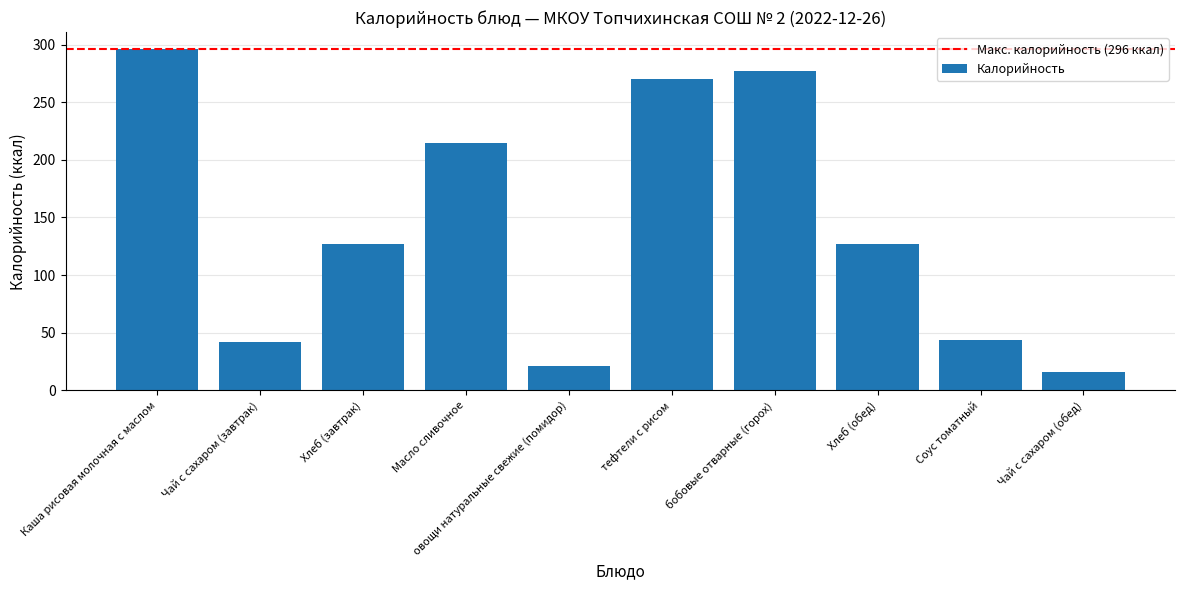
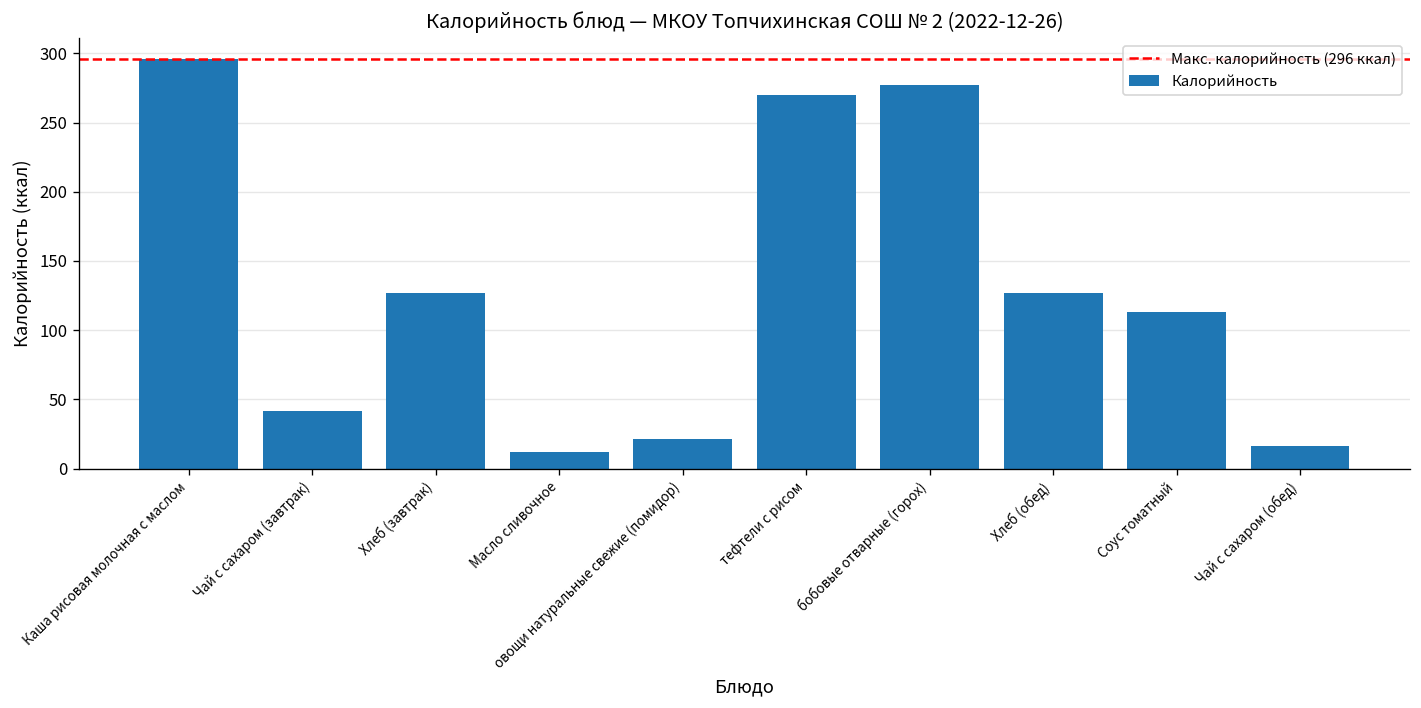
Масло сливочное: 215 -> 12
Соус томатный: 44 -> 113
